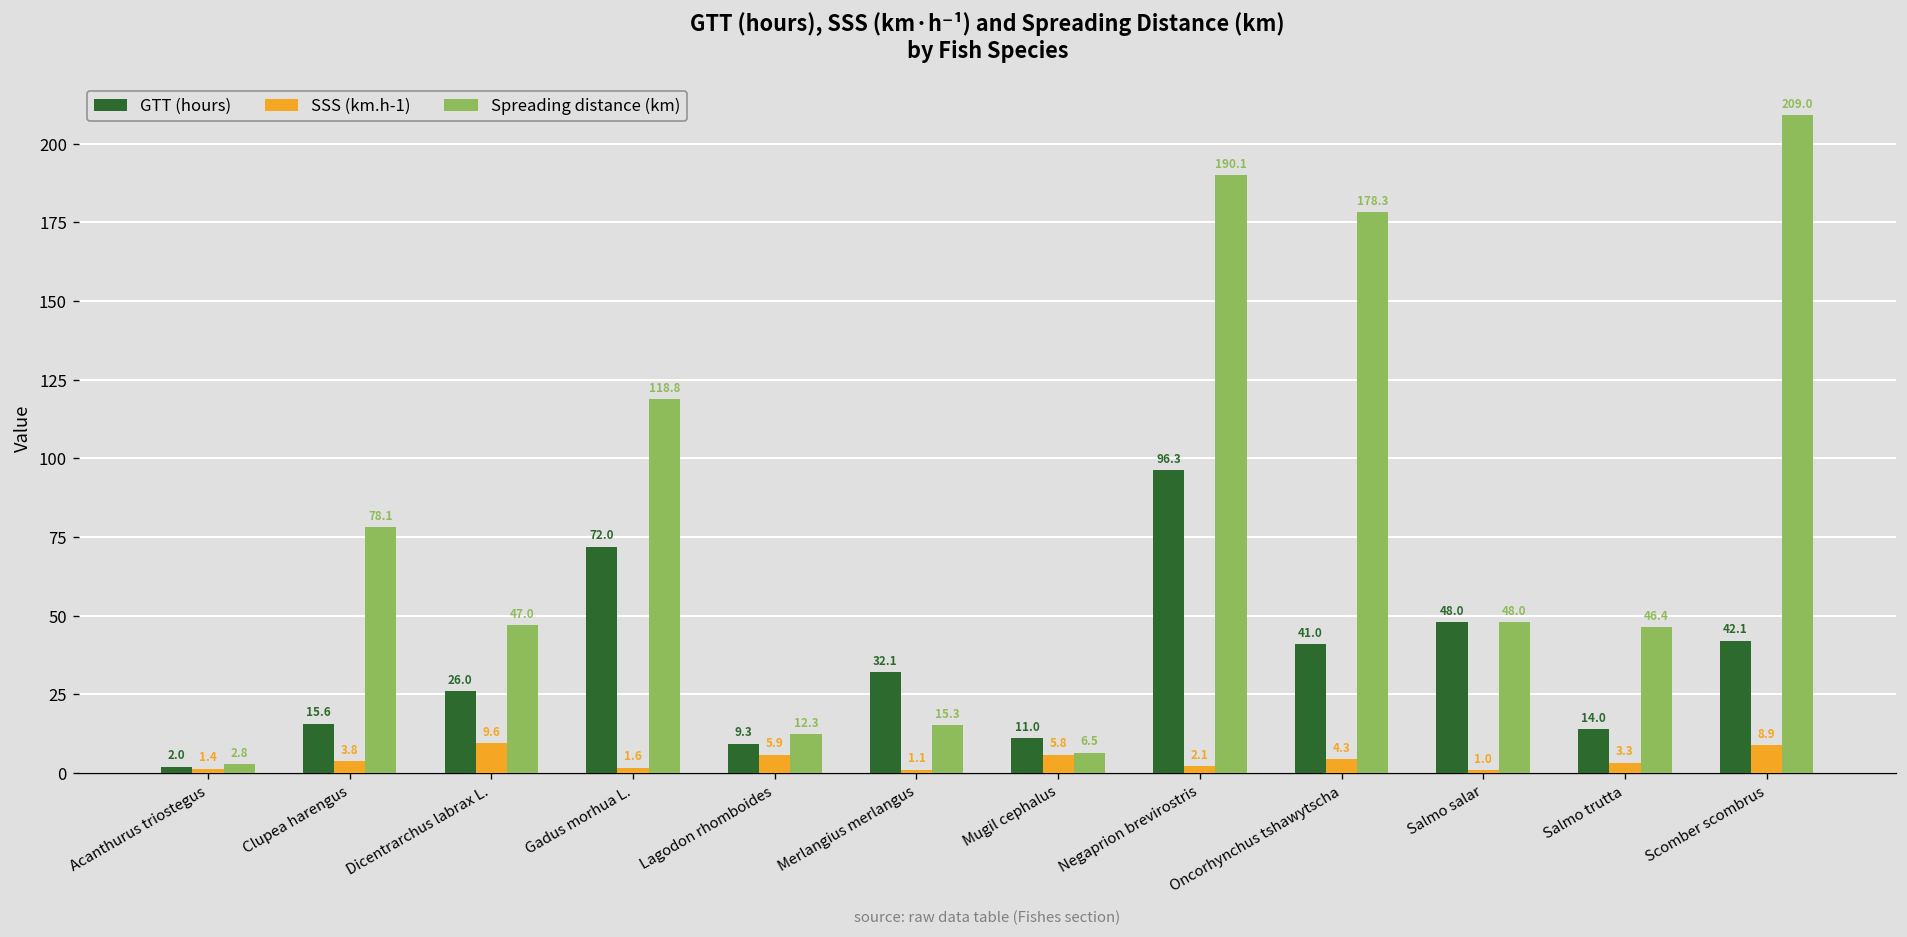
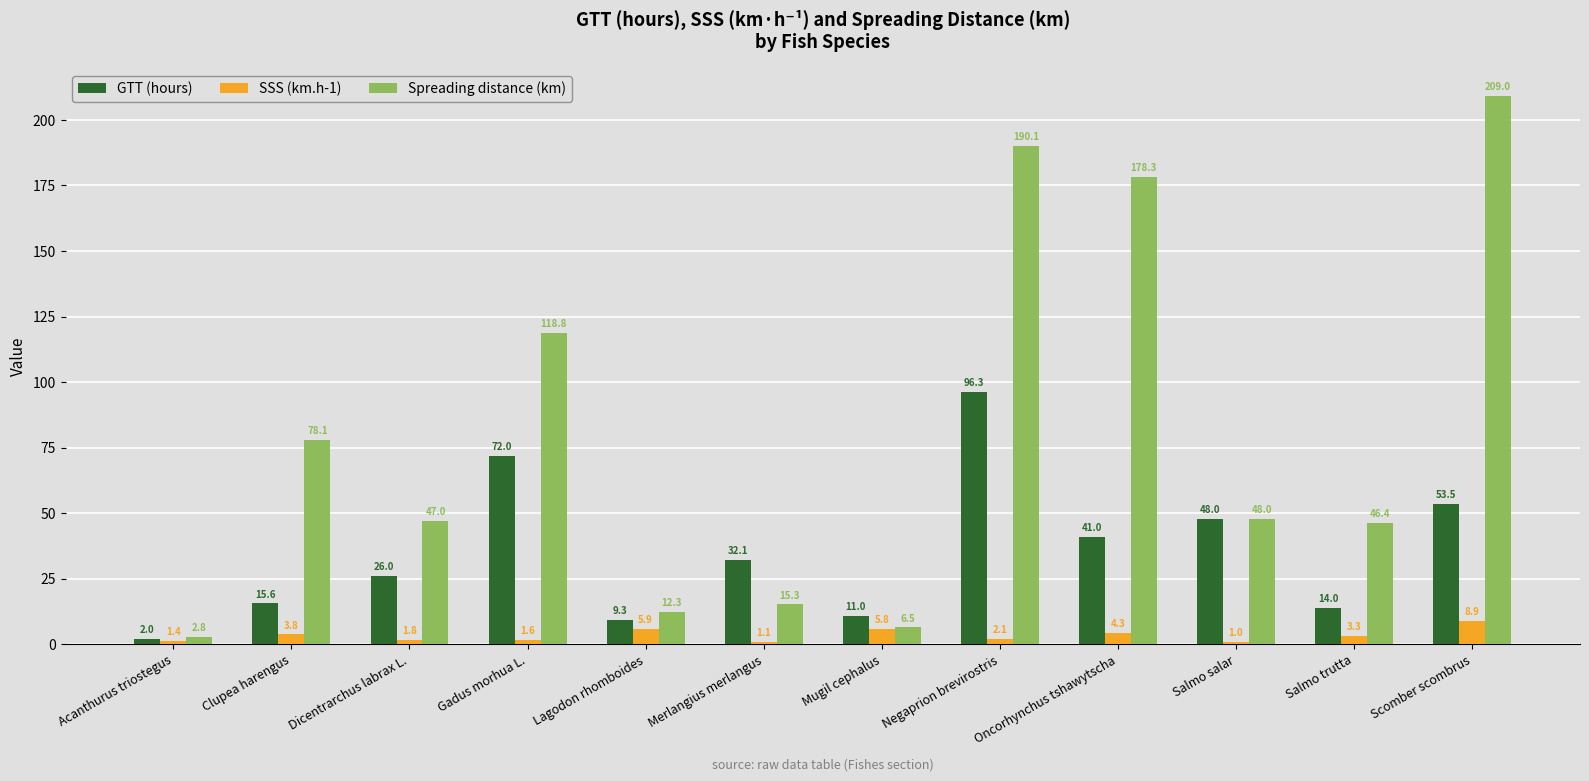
SSS (km.h-1), Dicentrarchus labrax L.: 9.6 -> 1.8
GTT (hours), Scomber scombrus: 42.1 -> 53.5
